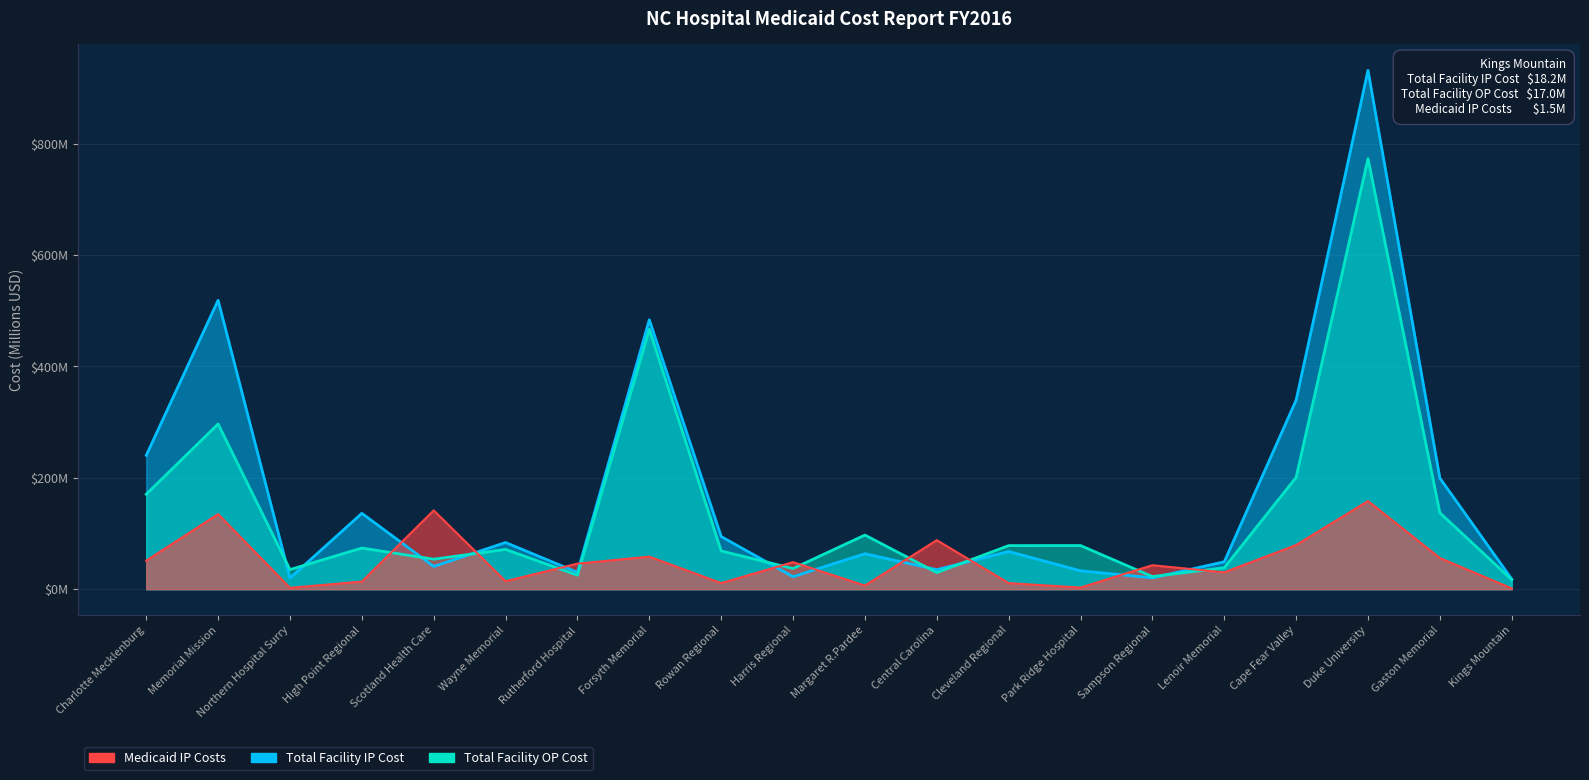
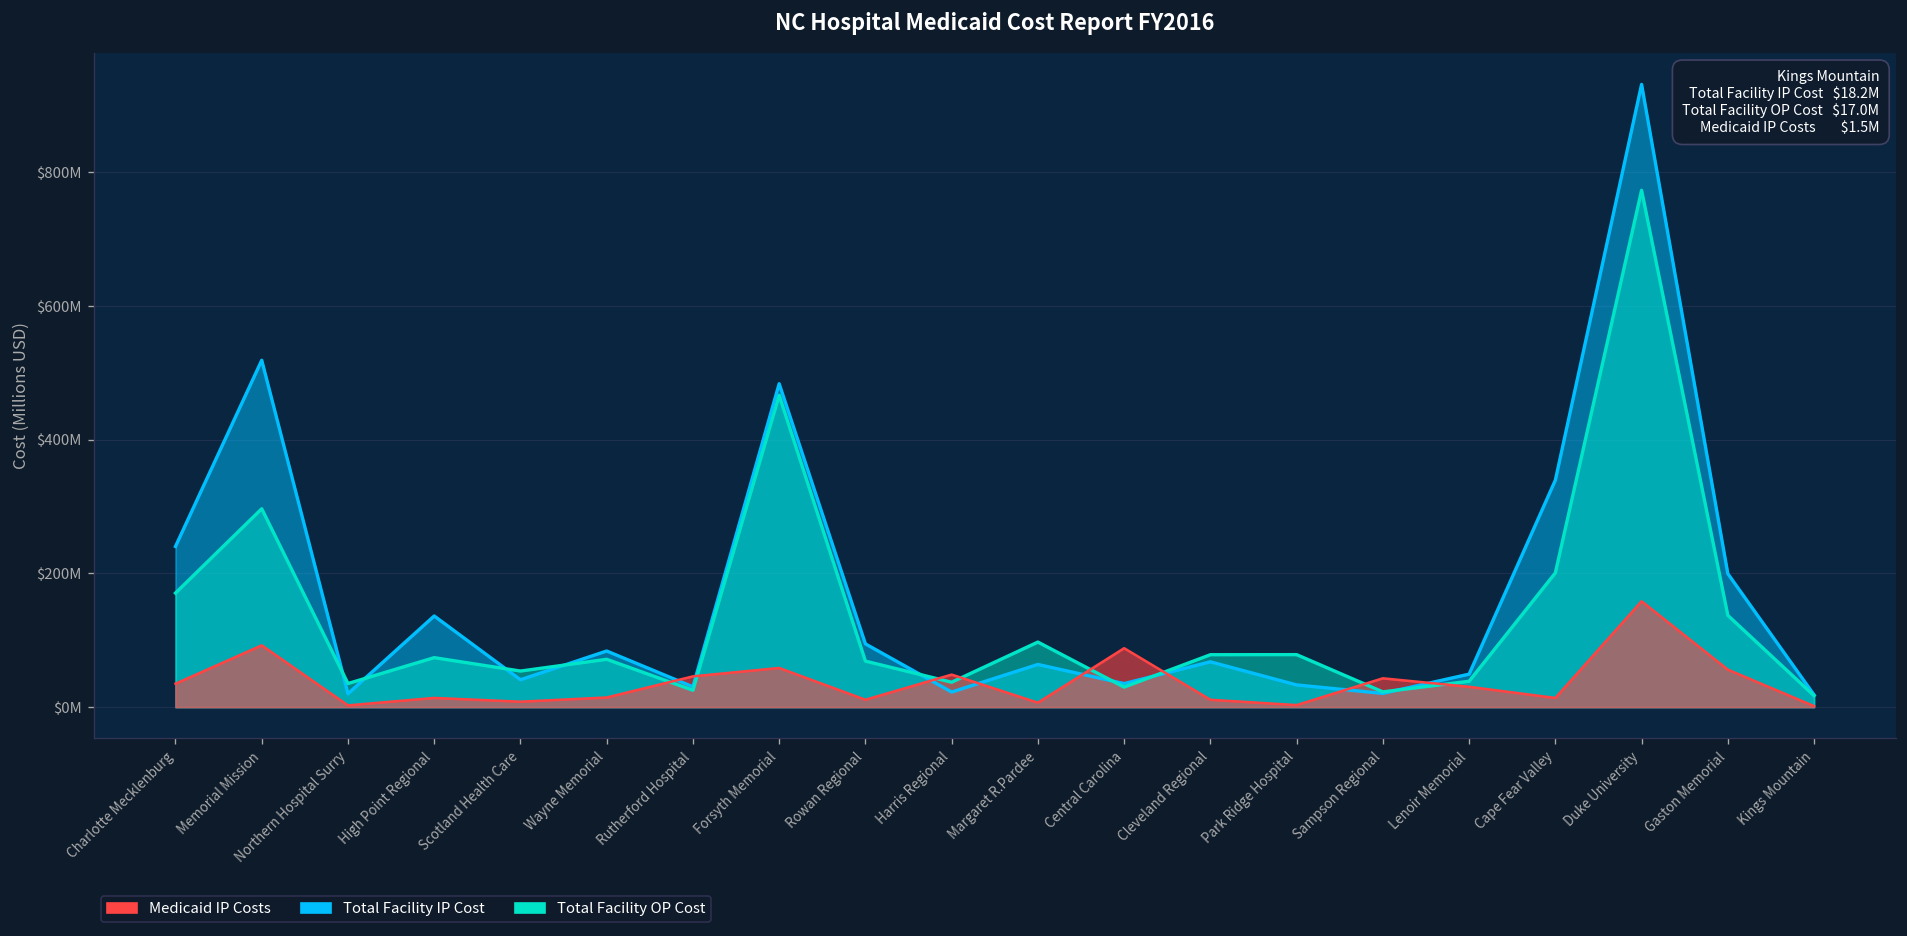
Medicaid IP Costs, Charlotte Mecklenburg: $50000000 -> $40000000
Medicaid IP Costs, Memorial Mission: $130000000 -> $90000000
Medicaid IP Costs, Scotland Health Care: $140000000 -> $10000000
Medicaid IP Costs, Cape Fear Valley: $80000000 -> $10000000
